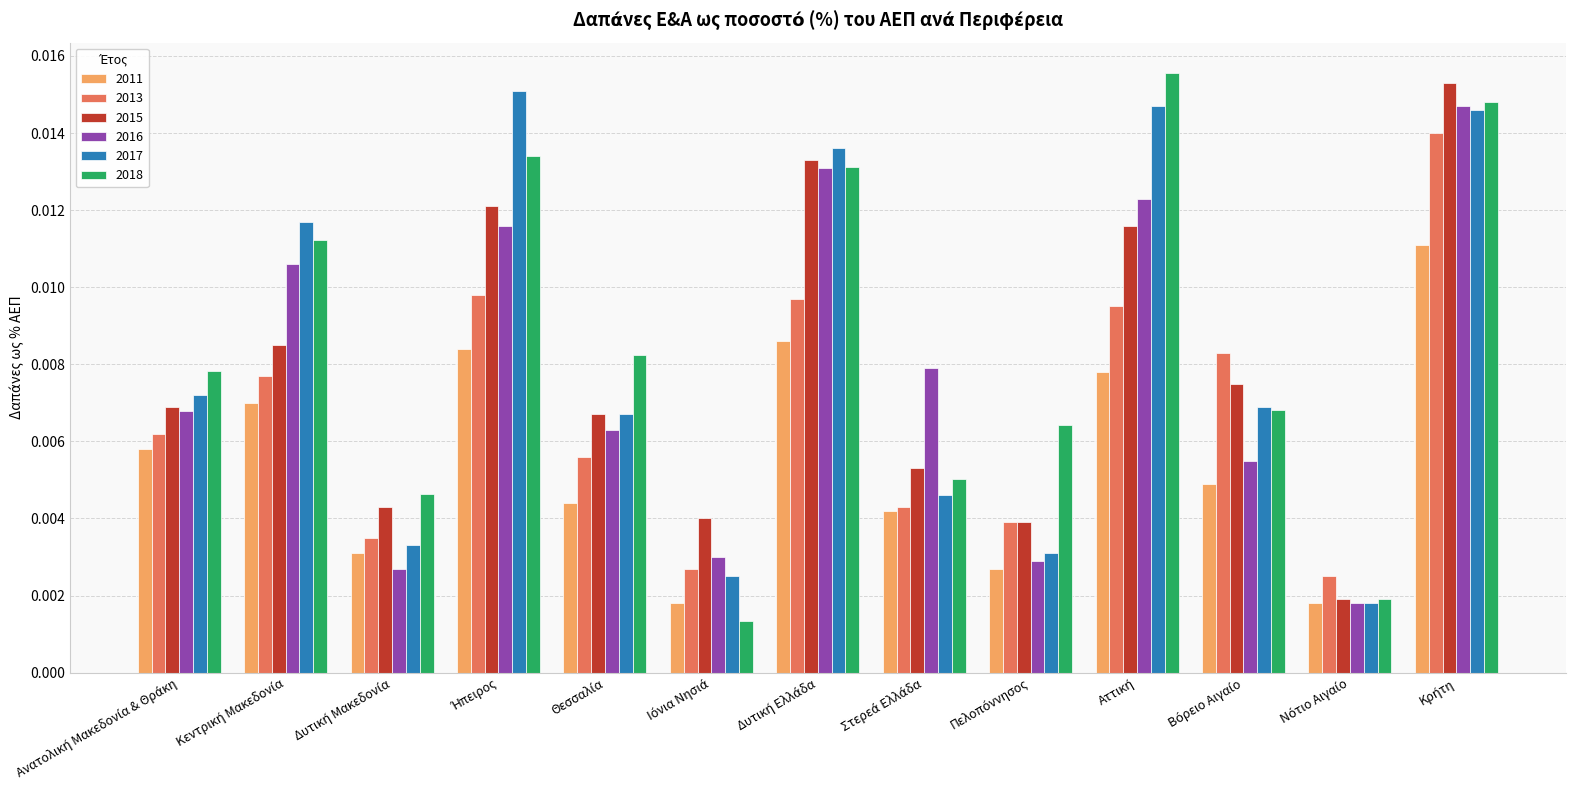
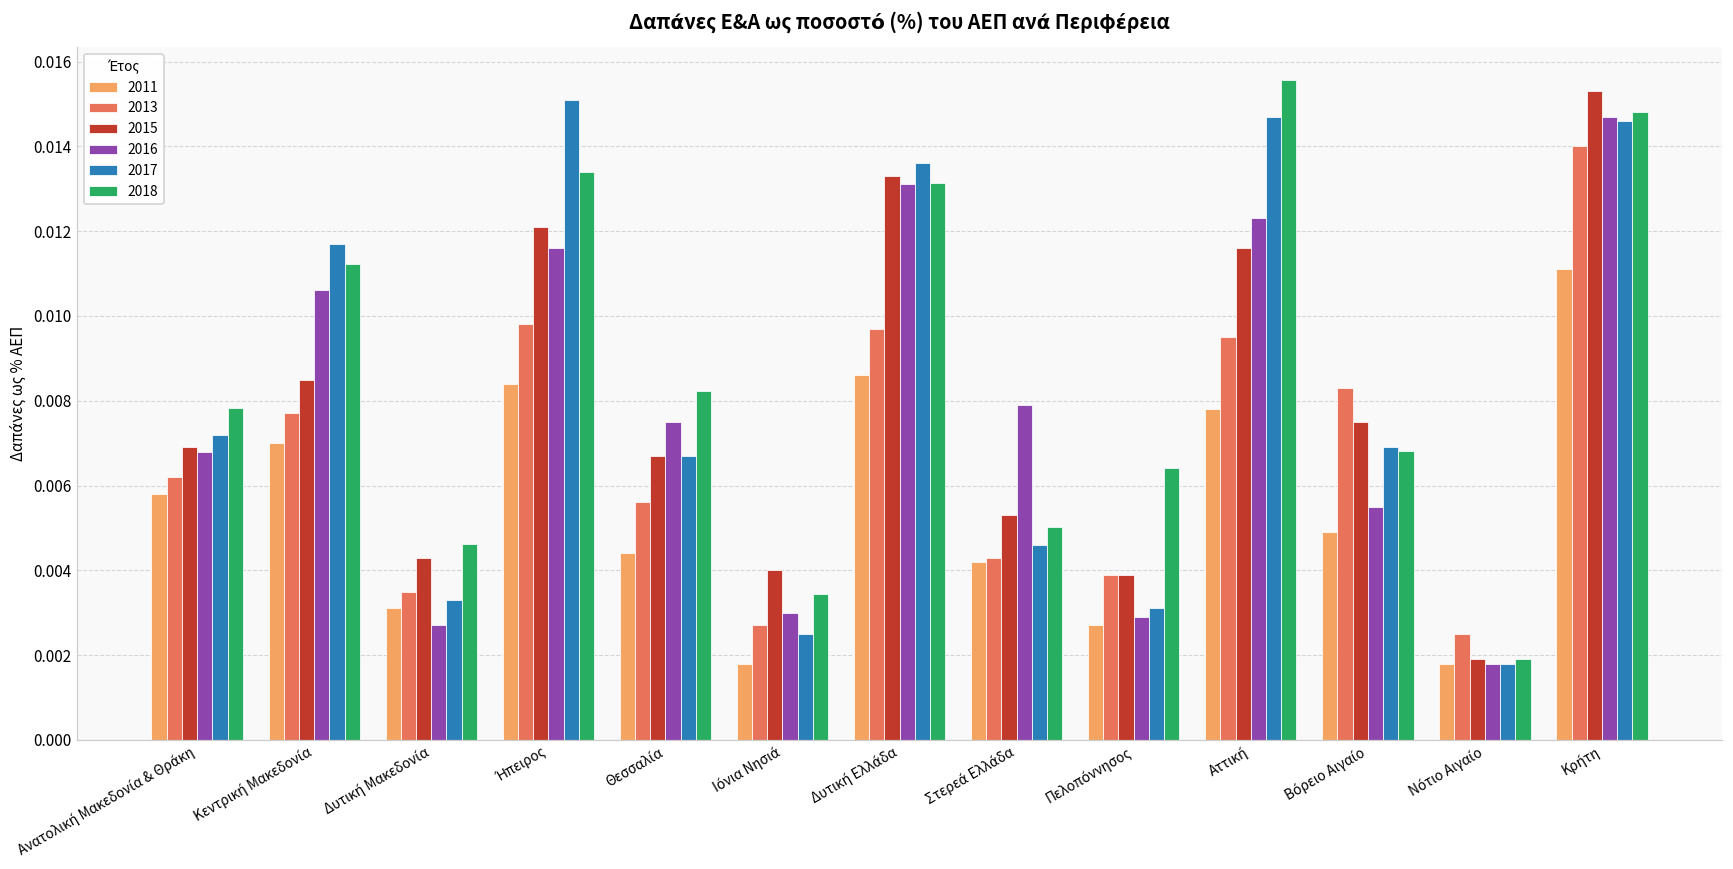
2016, Θεσσαλία: 0.0063 -> 0.0075
2018, Ιόνια Νησιά: 0.0013 -> 0.0035
